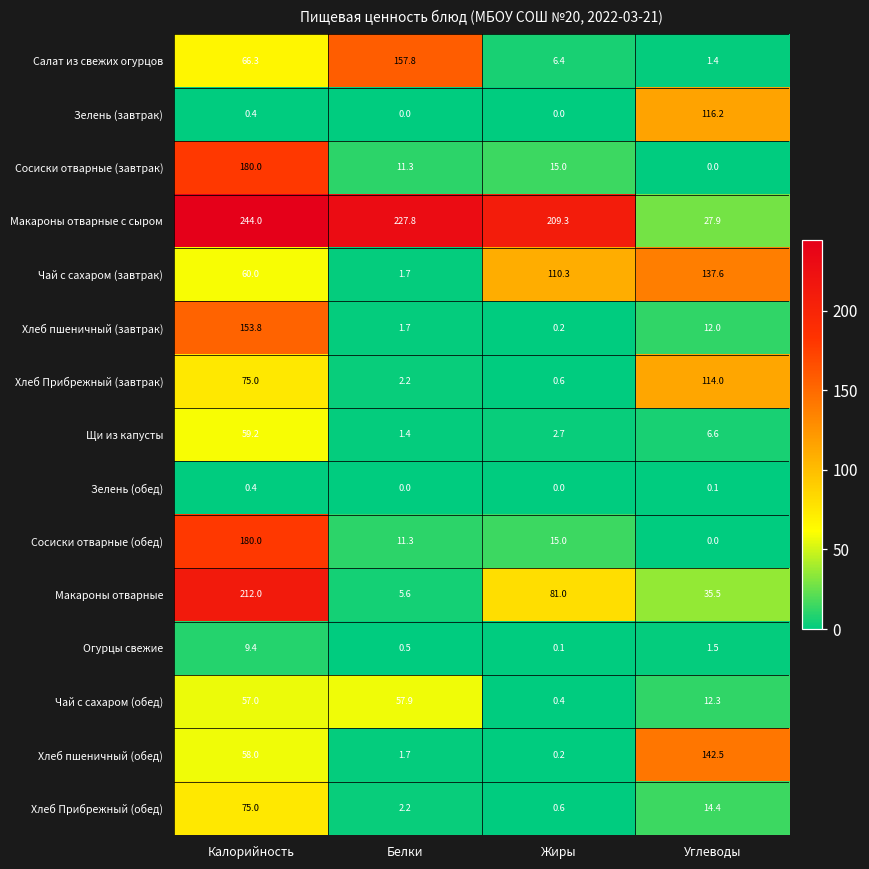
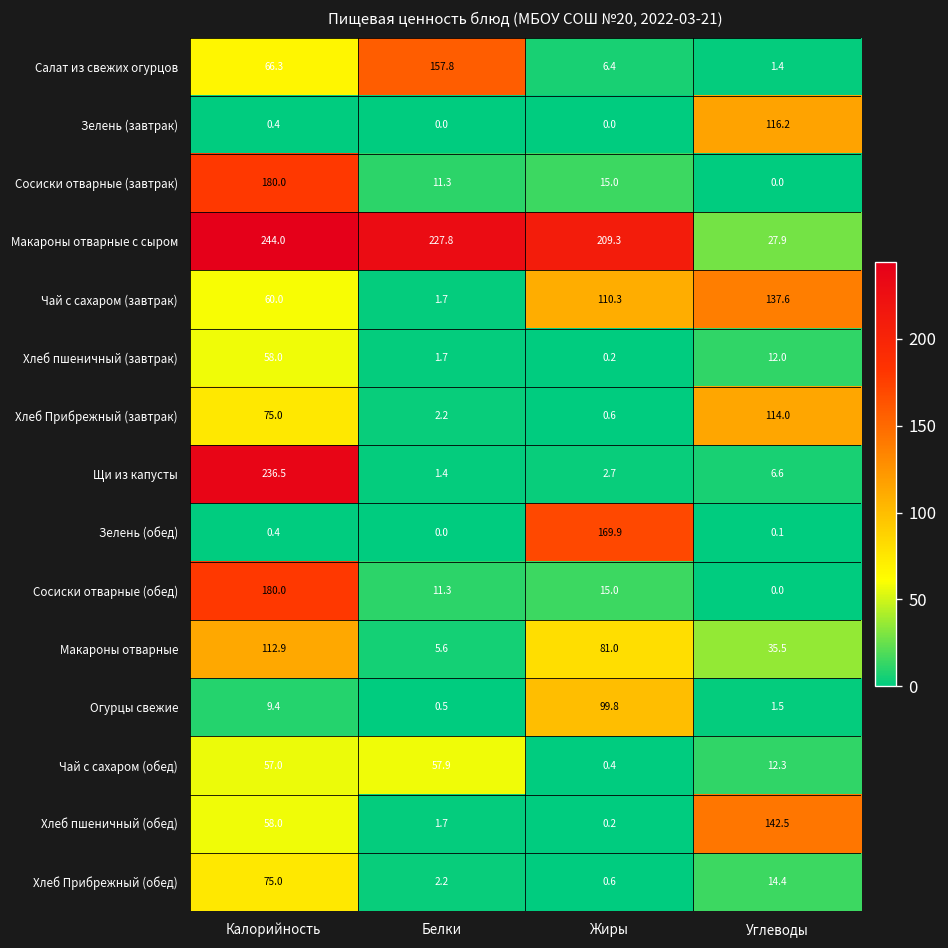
Хлеб пшеничный (завтрак), Калорийность: 153.8 -> 58.0
Щи из капусты, Калорийность: 59.2 -> 236.5
Зелень (обед), Жиры: 0.0 -> 169.9
Макароны отварные, Калорийность: 212.0 -> 112.9
Огурцы свежие, Жиры: 0.1 -> 99.8
